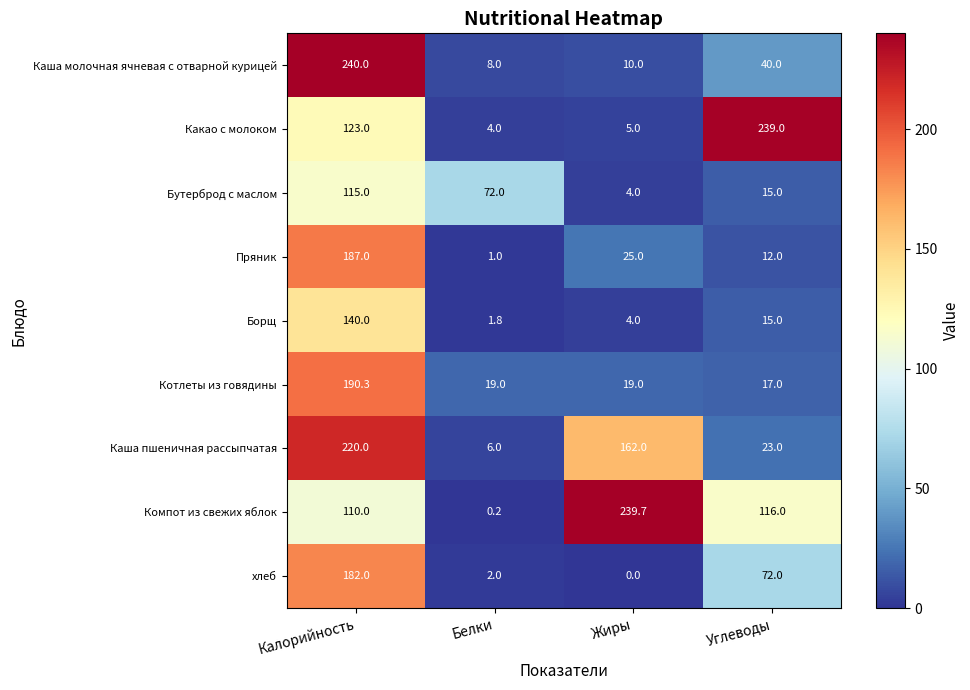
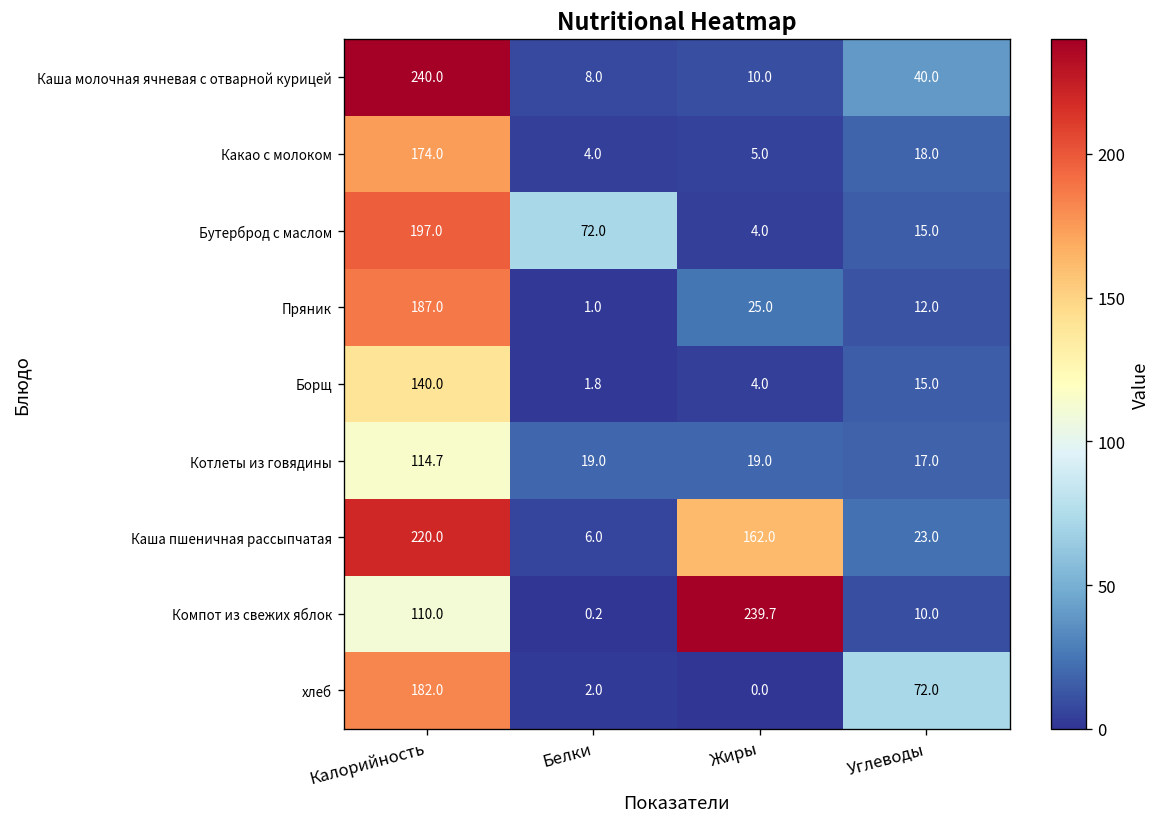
Какао с молоком, Калорийность: 123.0 -> 174.0
Какао с молоком, Углеводы: 239.0 -> 18.0
Бутерброд с маслом, Калорийность: 115.0 -> 197.0
Котлеты из говядины, Калорийность: 190.3 -> 114.7
Компот из свежих яблок, Углеводы: 116.0 -> 10.0
